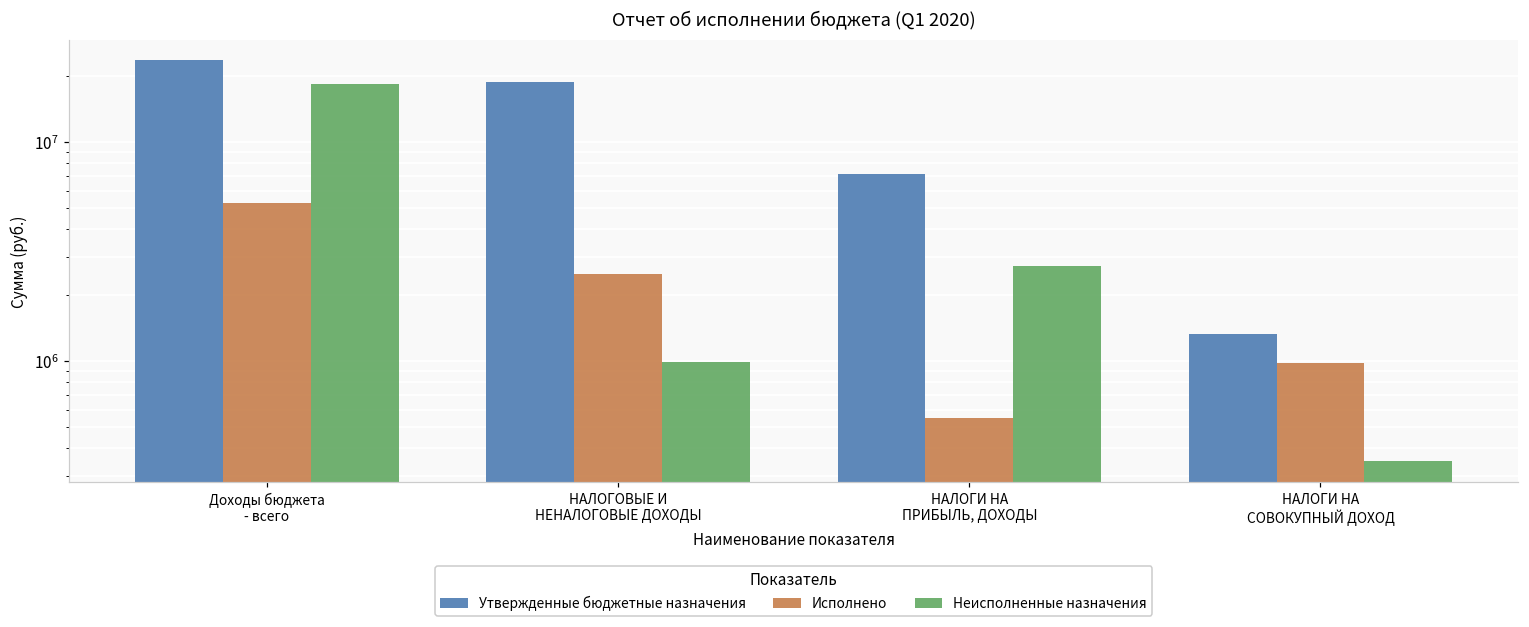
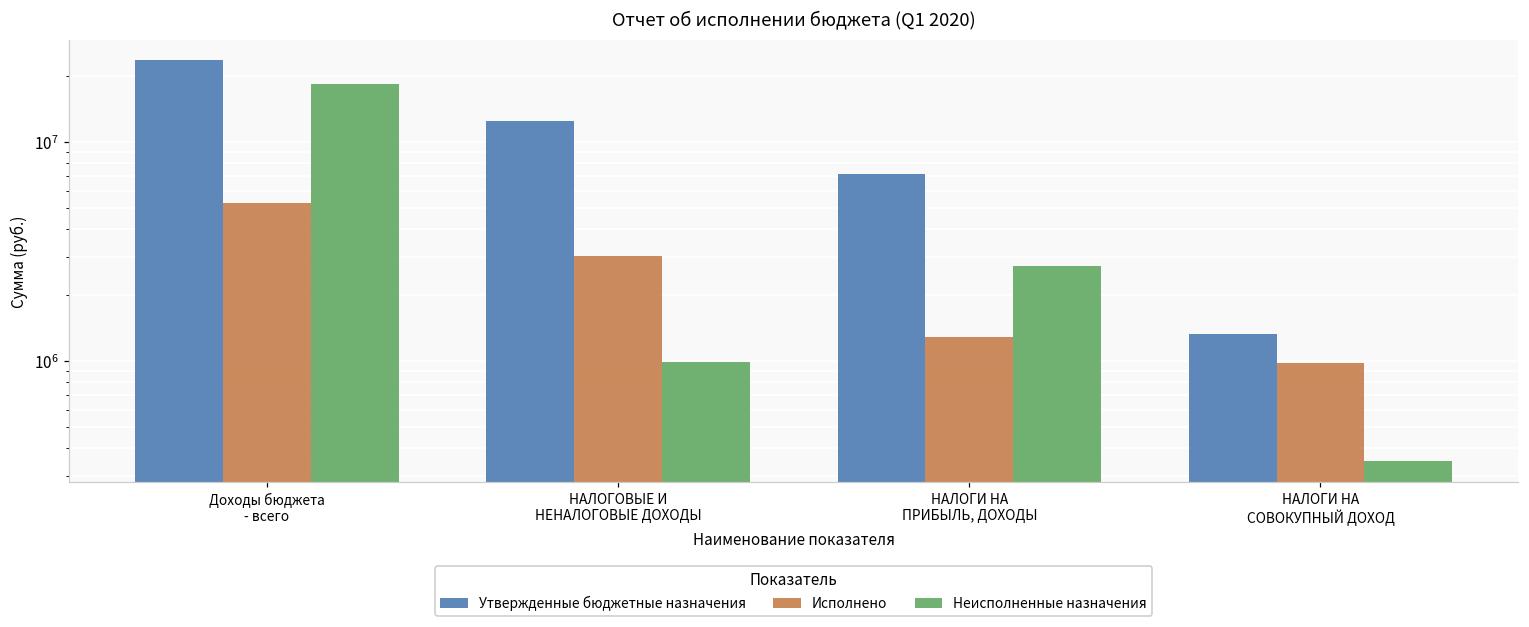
Утвержденные бюджетные назначения, НАЛОГОВЫЕ И НЕНАЛОГОВЫЕ ДОХОДЫ: 19000000 -> 13000000
Исполнено, НАЛОГОВЫЕ И НЕНАЛОГОВЫЕ ДОХОДЫ: 2500000 -> 3000000
Исполнено, НАЛОГИ НА ПРИБЫЛЬ, ДОХОДЫ: 550000 -> 1300000
